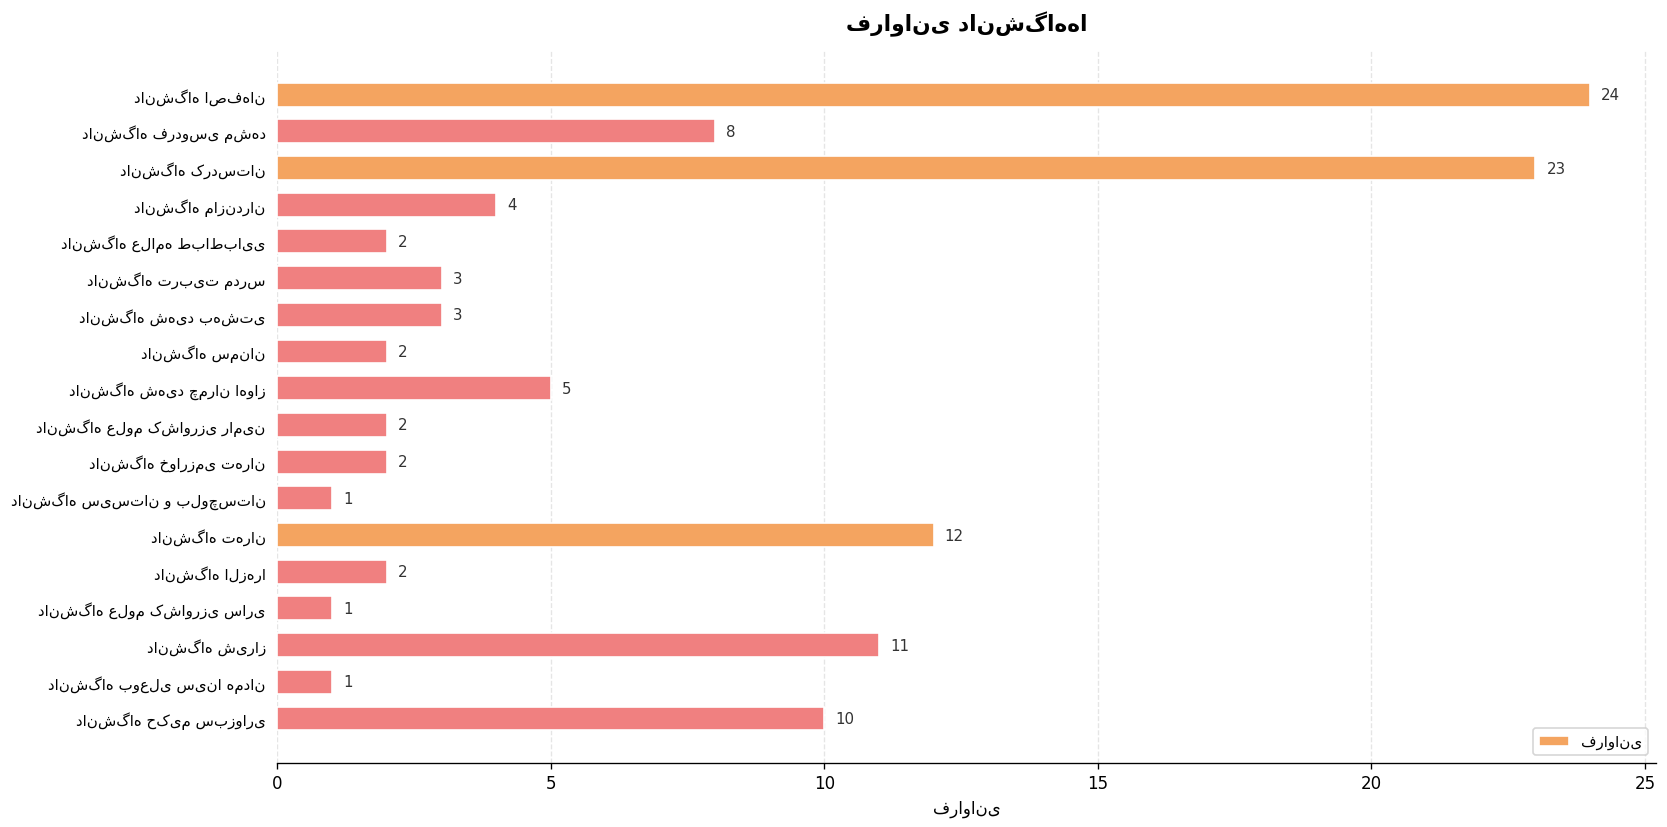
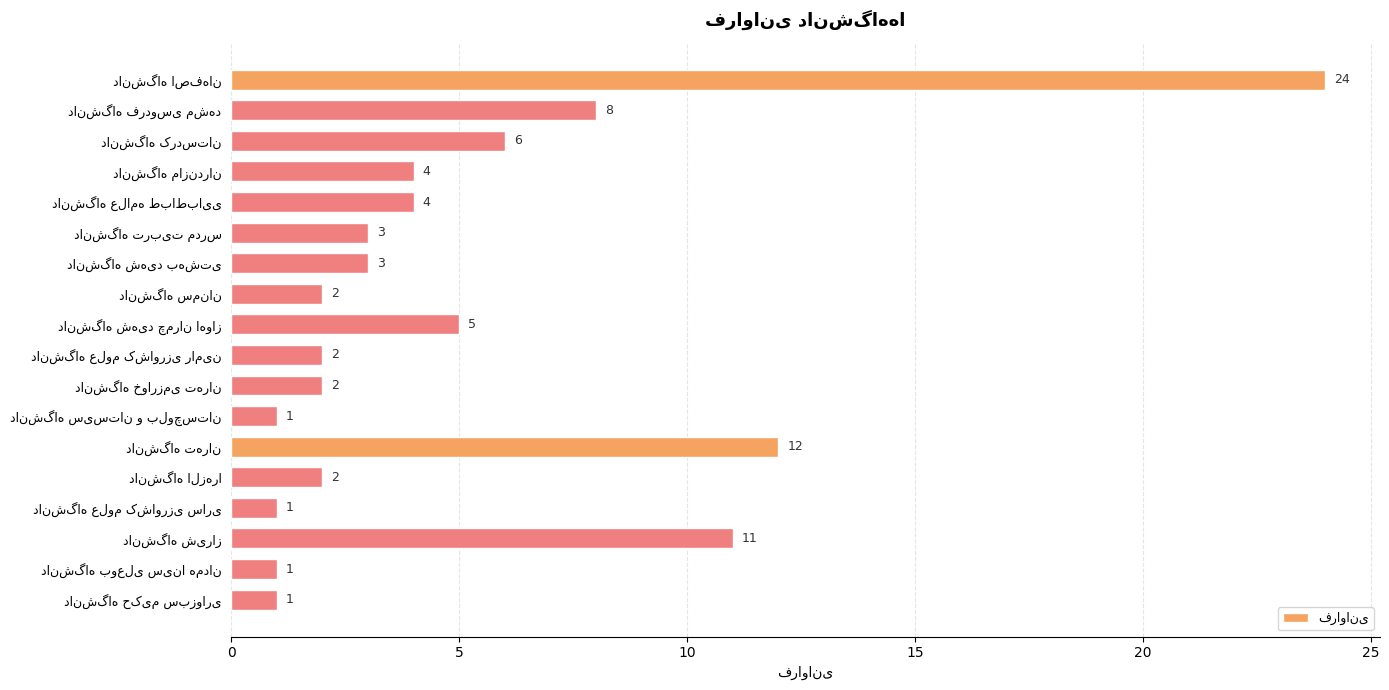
دانشگاه کردستان: 23 -> 6
دانشگاه علامه طباطبایی: 2 -> 4
دانشگاه حکیم سبزواری: 10 -> 1
